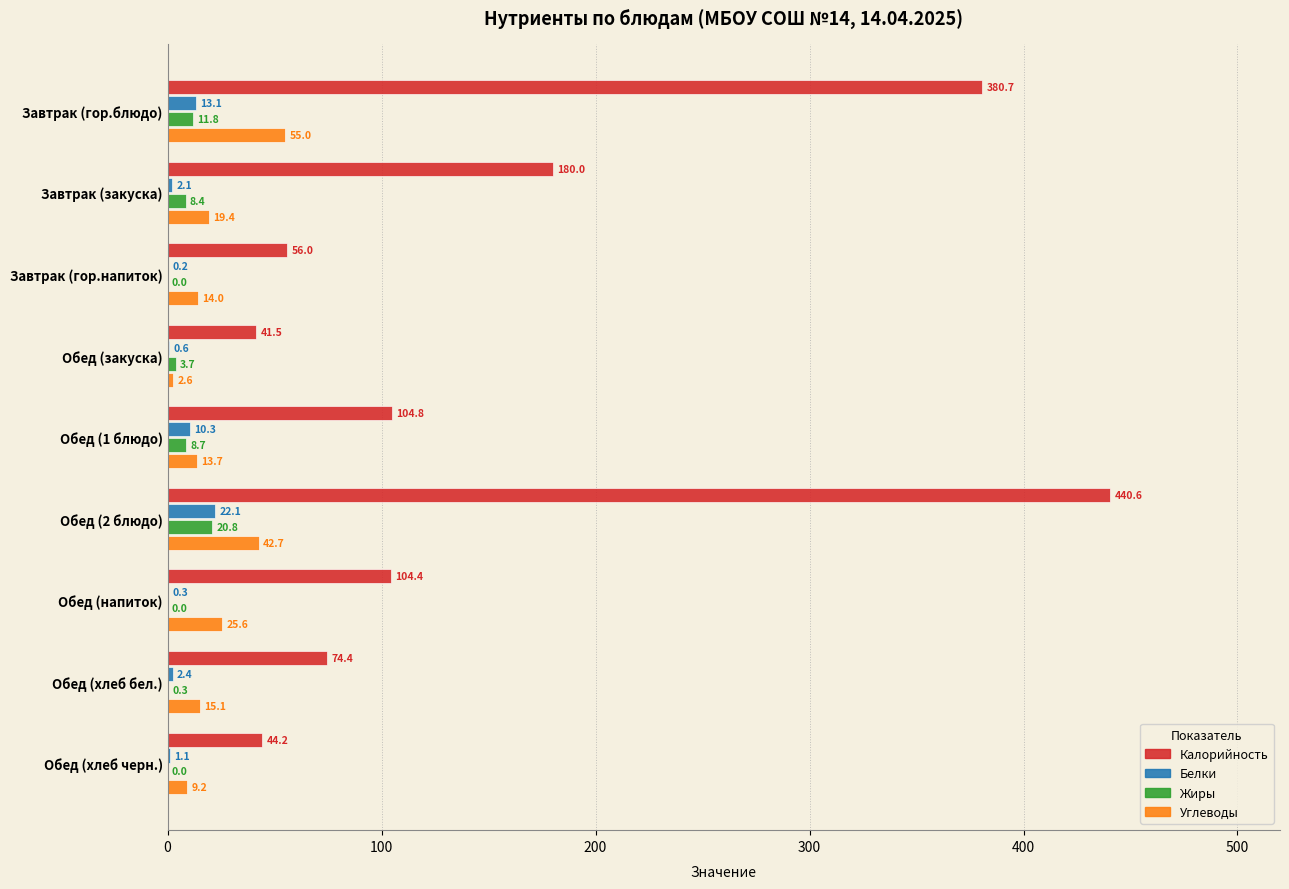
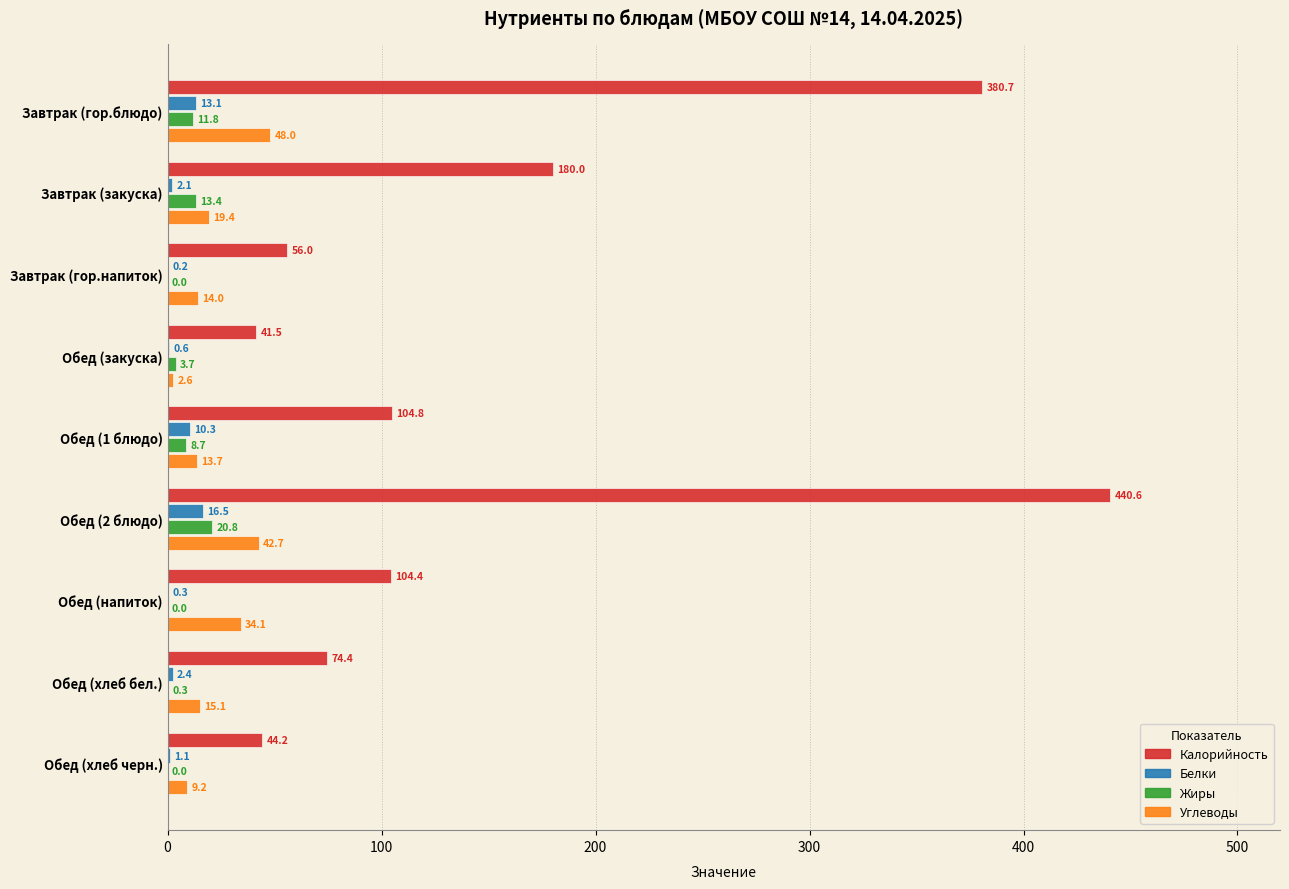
Углеводы, Завтрак (гор.блюдо): 55.0 -> 48.0
Жиры, Завтрак (закуска): 8.4 -> 13.4
Белки, Обед (2 блюдо): 22.1 -> 16.5
Углеводы, Обед (напиток): 25.6 -> 34.1
